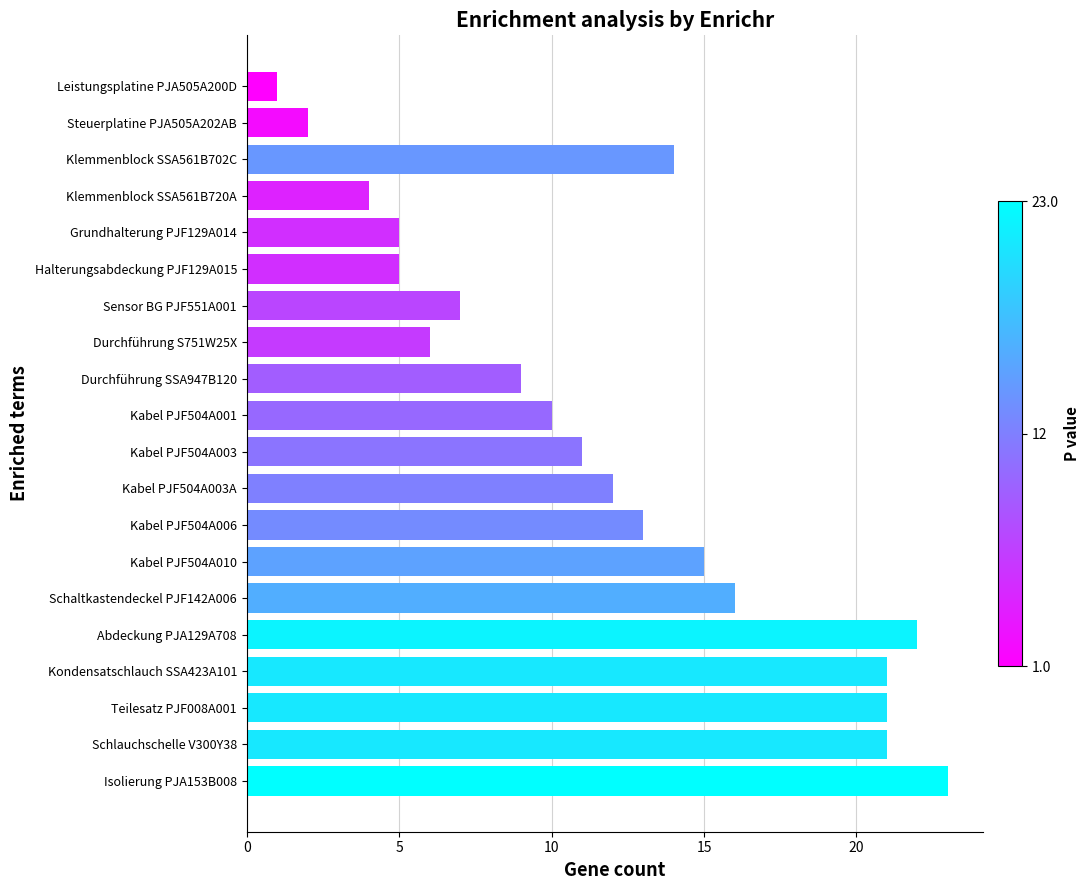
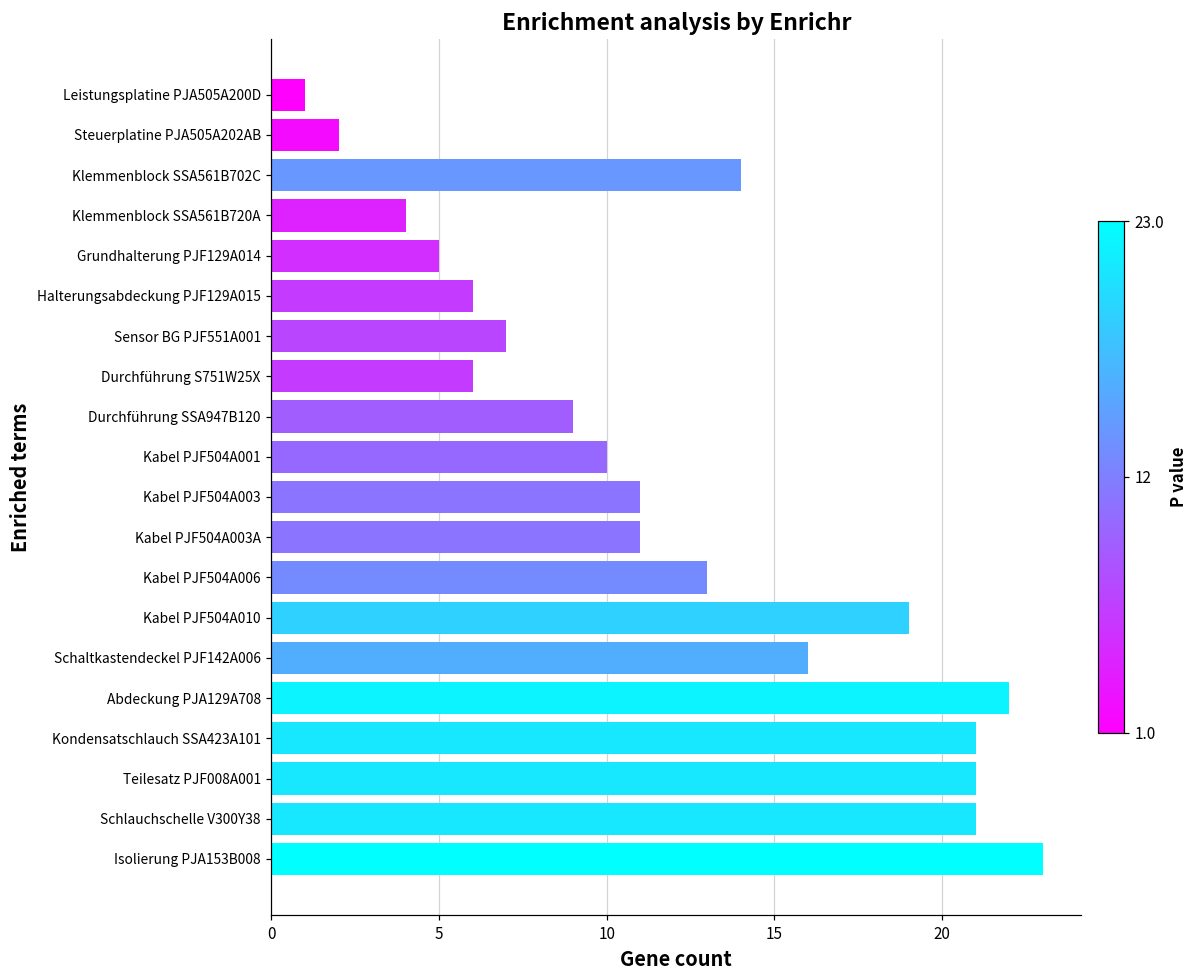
Halterungsabdeckung PJF129A015: 5 -> 6
Kabel PJF504A003A: 12 -> 11
Kabel PJF504A010: 15 -> 19
